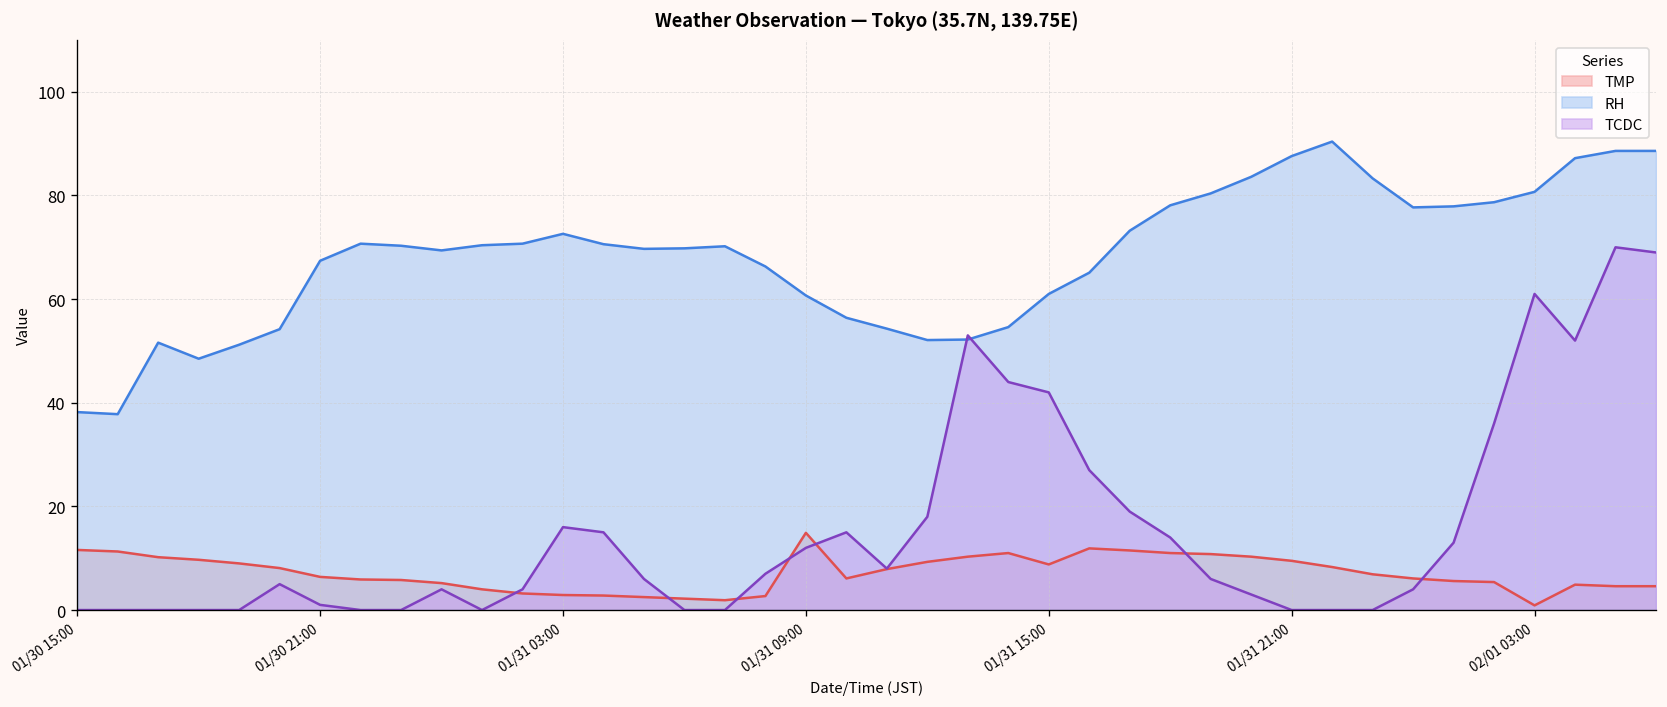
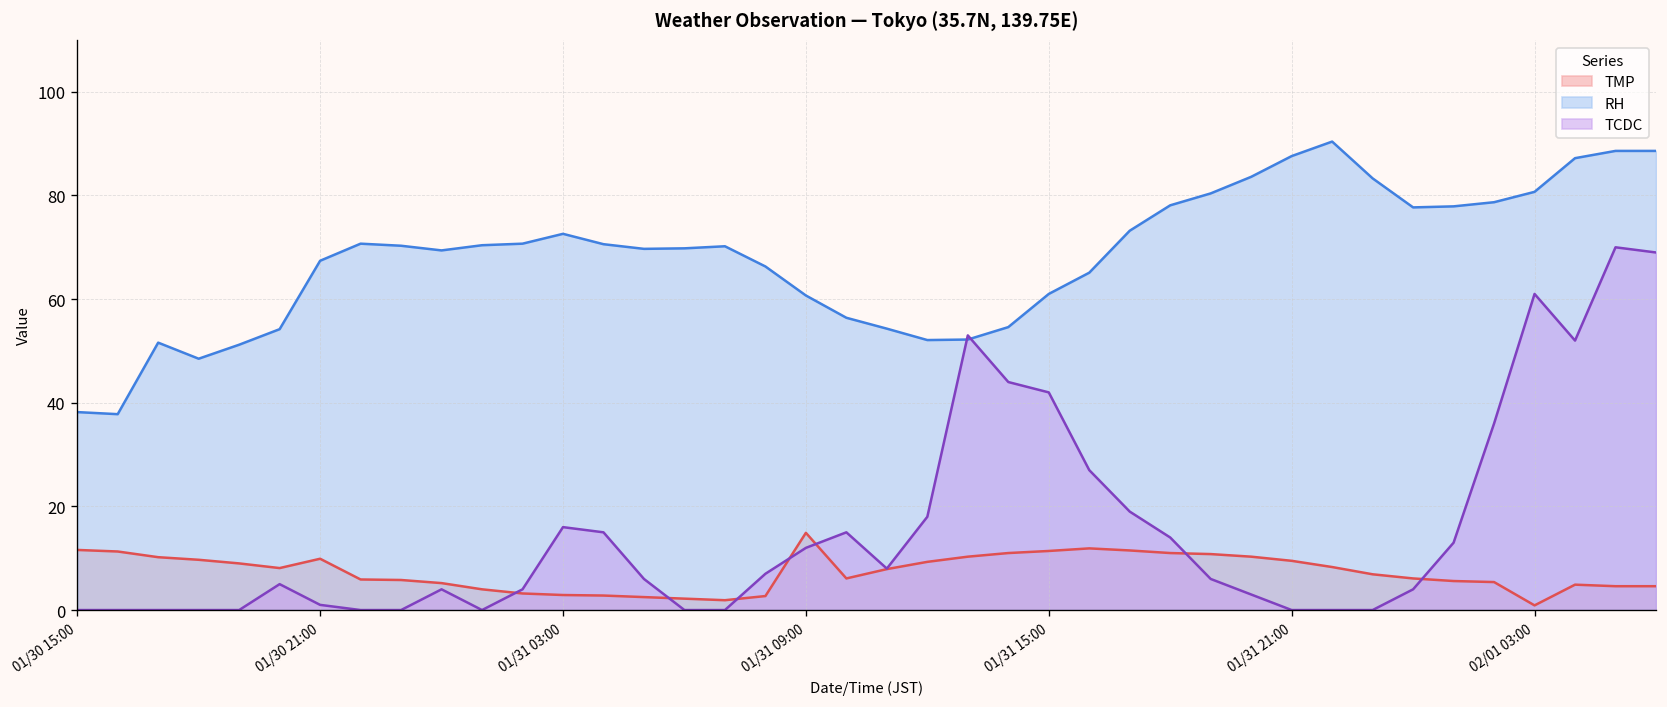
TMP, 01/30 21:00: 6 -> 10
TMP, 01/31 15:00: 9 -> 11
